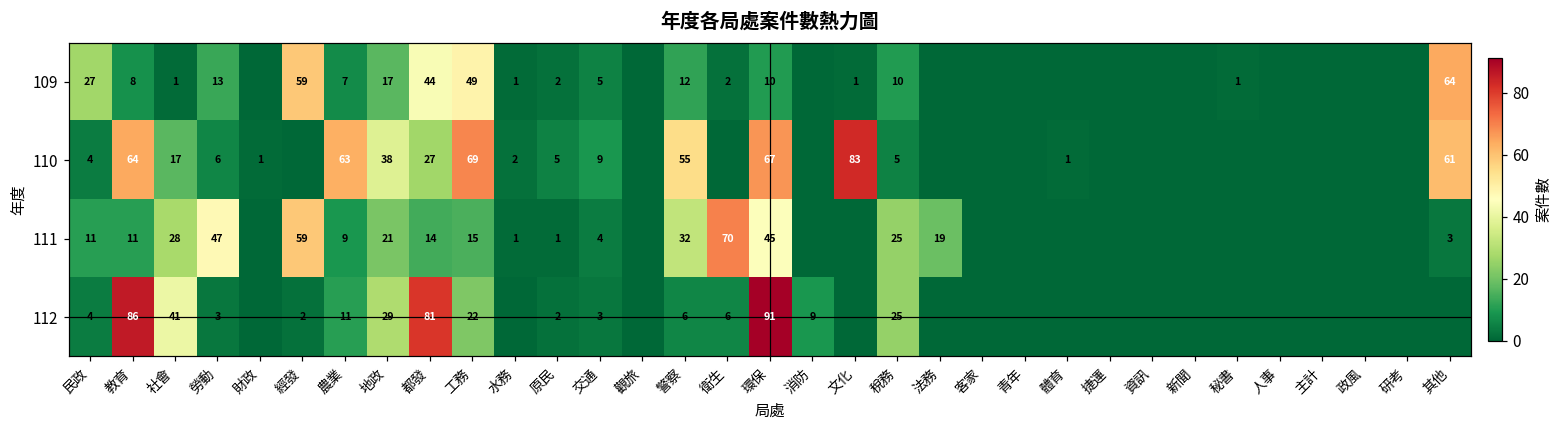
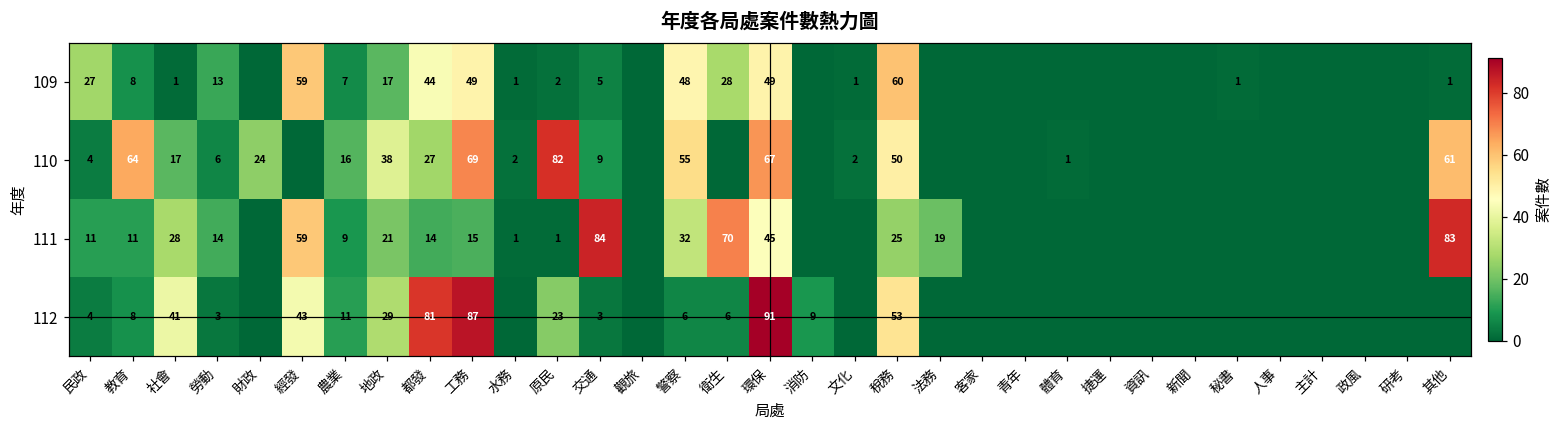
109, 警察: 12 -> 48
109, 衛生: 2 -> 28
109, 環保: 10 -> 49
109, 稅務: 10 -> 60
109, 其他: 64 -> 1
110, 財政: 1 -> 24
110, 農業: 63 -> 16
110, 原民: 5 -> 82
110, 文化: 83 -> 2
110, 稅務: 5 -> 50
111, 勞動: 47 -> 14
111, 交通: 4 -> 84
111, 其他: 3 -> 83
112, 教育: 86 -> 8
112, 經發: 2 -> 43
112, 工務: 22 -> 87
112, 原民: 2 -> 23
112, 稅務: 25 -> 53
